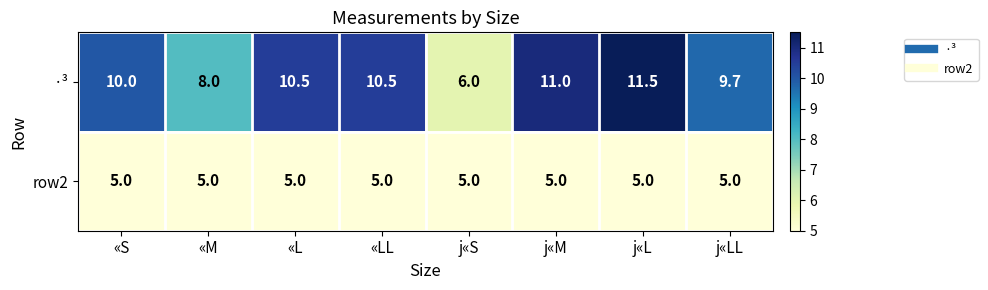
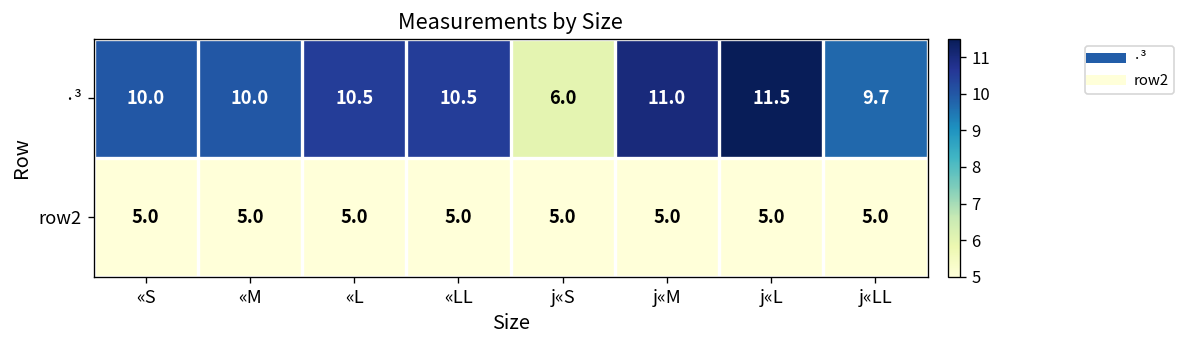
·³, «M: 8.0 -> 10.0
